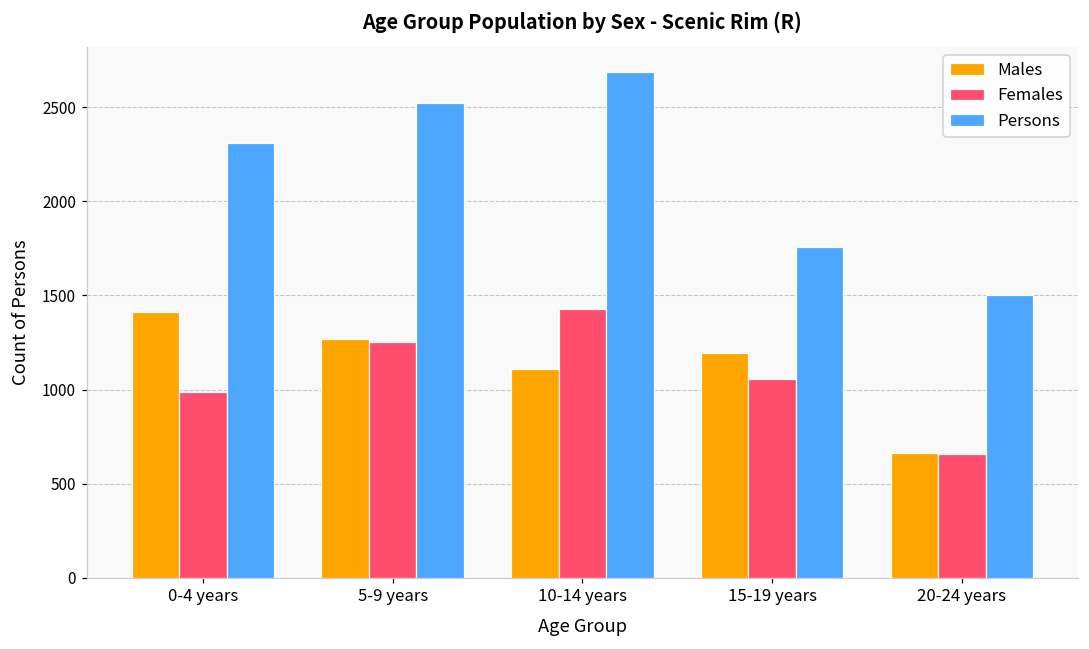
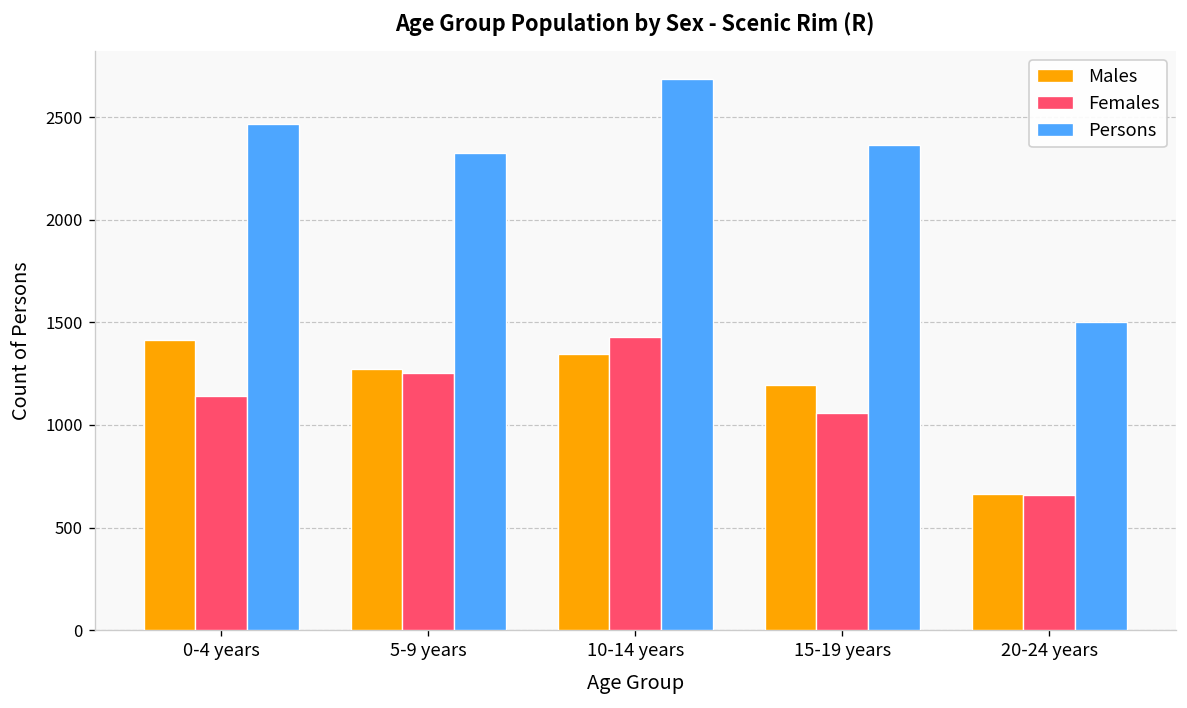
Females, 0-4 years: 990 -> 1140
Persons, 0-4 years: 2310 -> 2470
Persons, 5-9 years: 2520 -> 2330
Males, 10-14 years: 1110 -> 1350
Persons, 15-19 years: 1760 -> 2360
